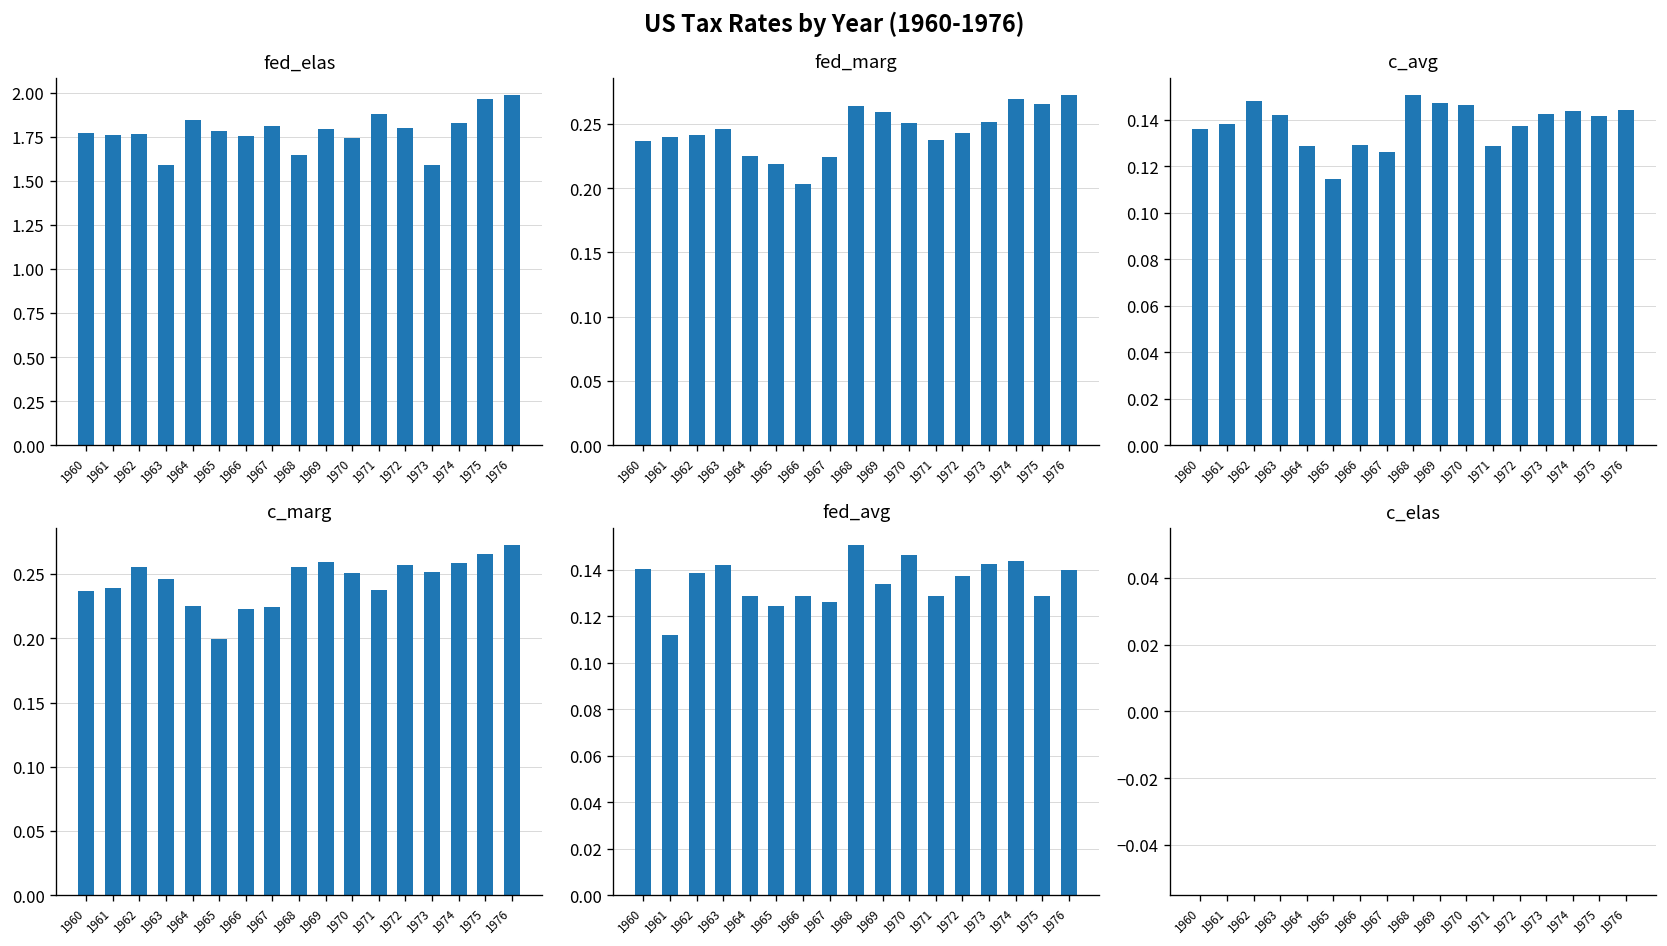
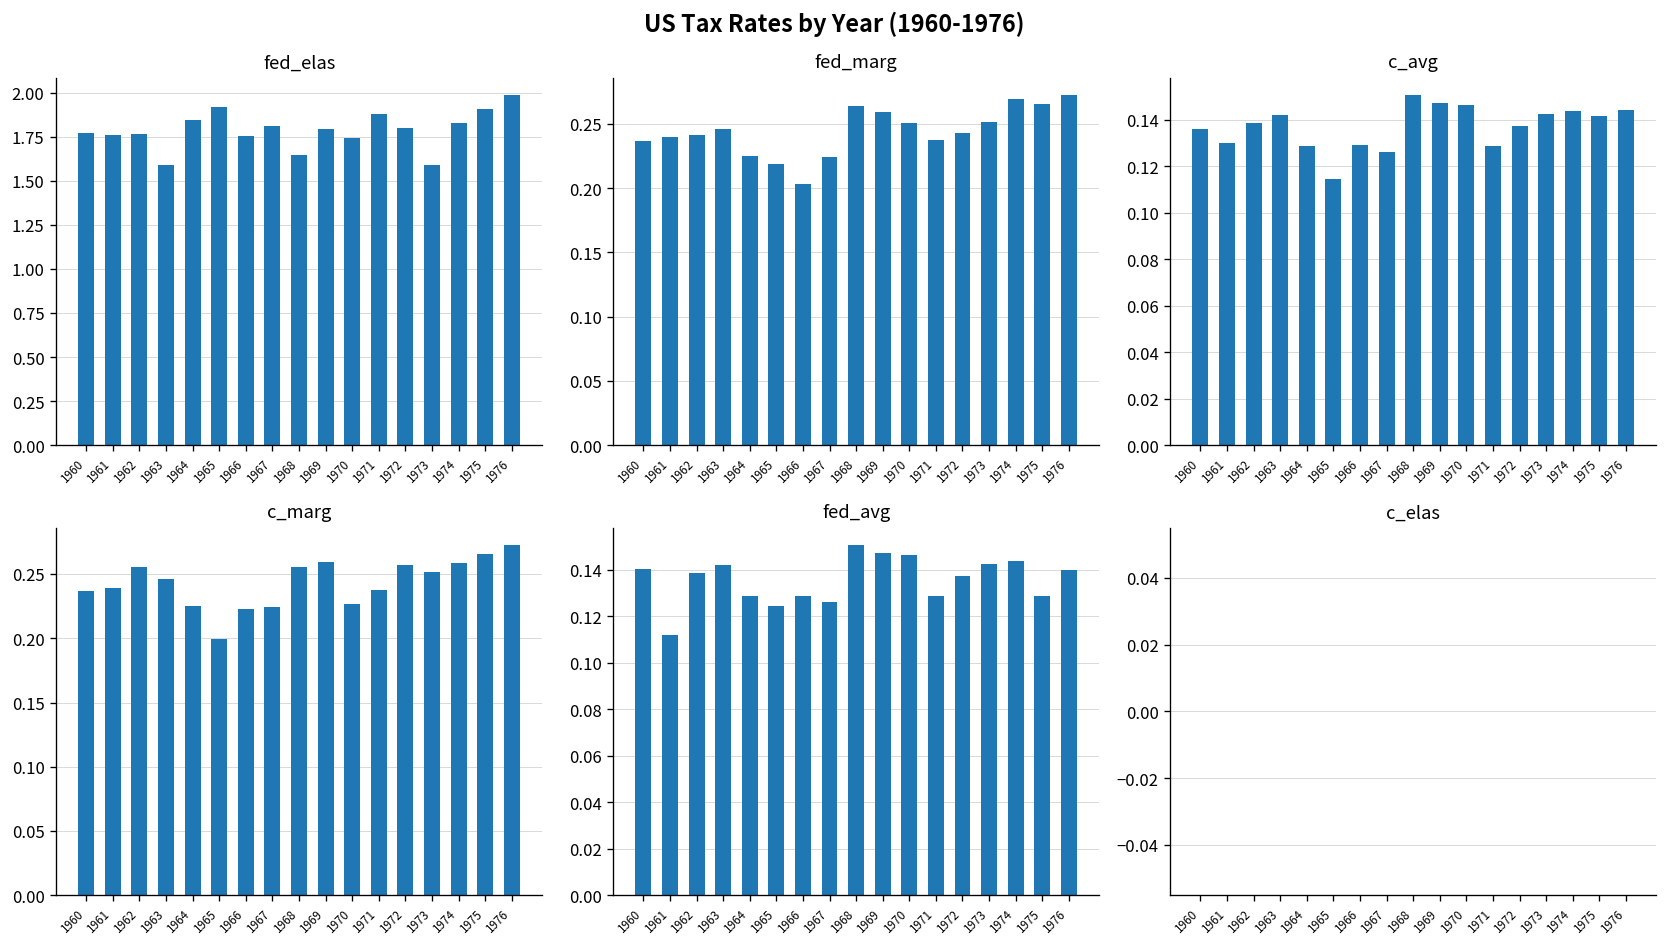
fed_elas, 1965: 1.78 -> 1.92
fed_elas, 1975: 1.96 -> 1.91
c_avg, 1961: 0.138 -> 0.130
c_avg, 1962: 0.148 -> 0.139
c_marg, 1970: 0.251 -> 0.227
fed_avg, 1969: 0.134 -> 0.147
